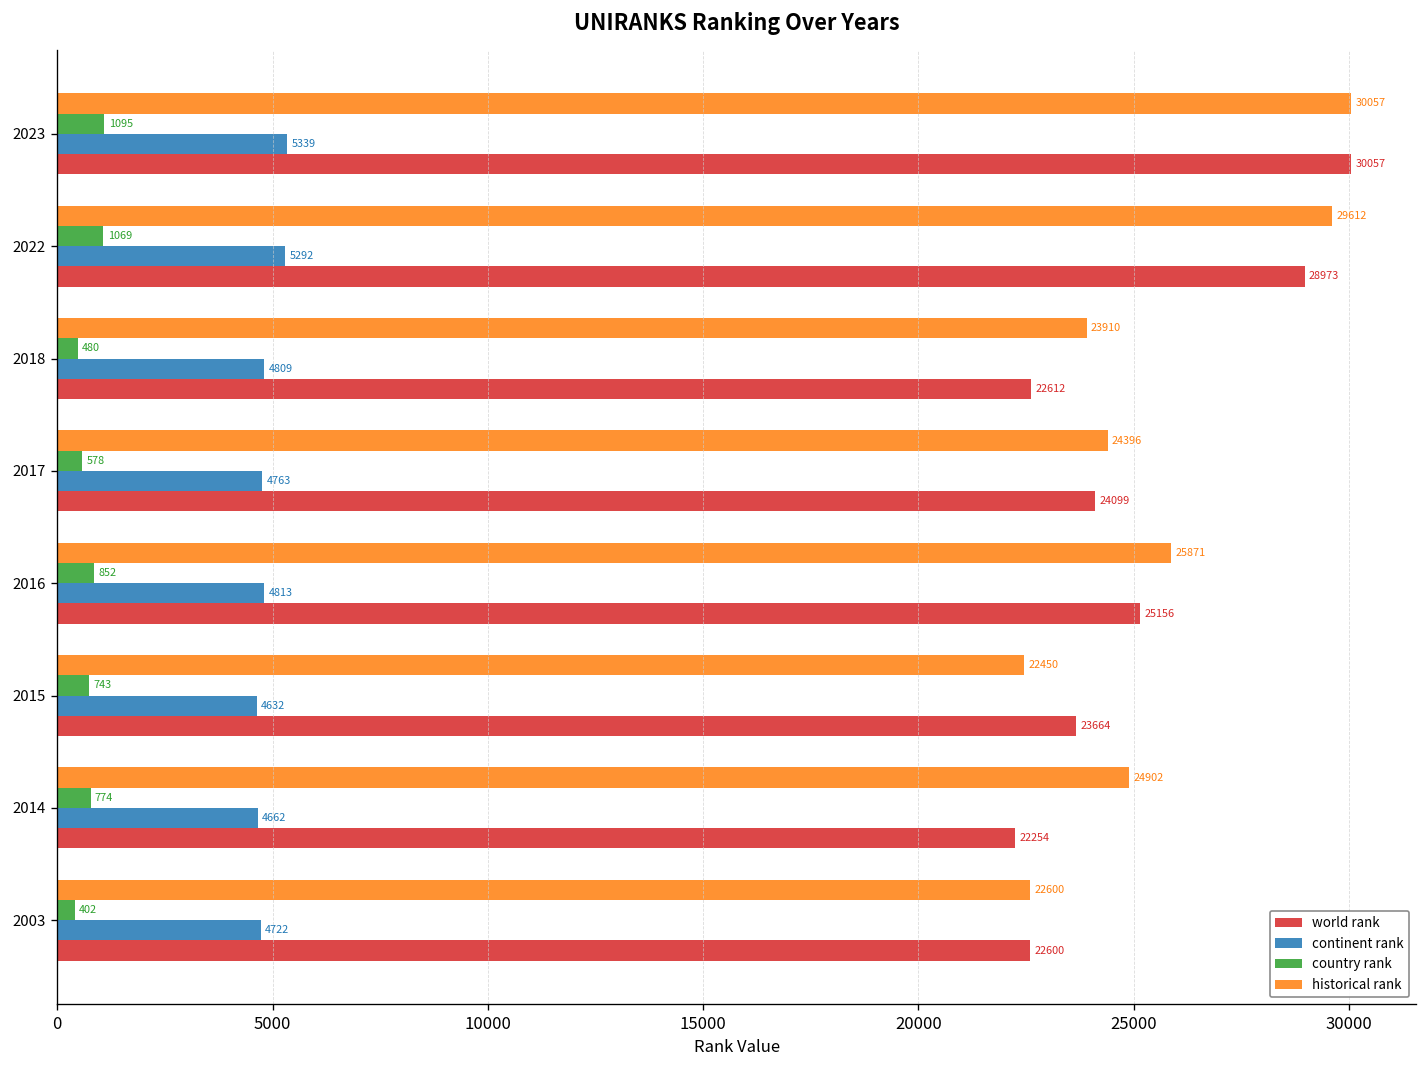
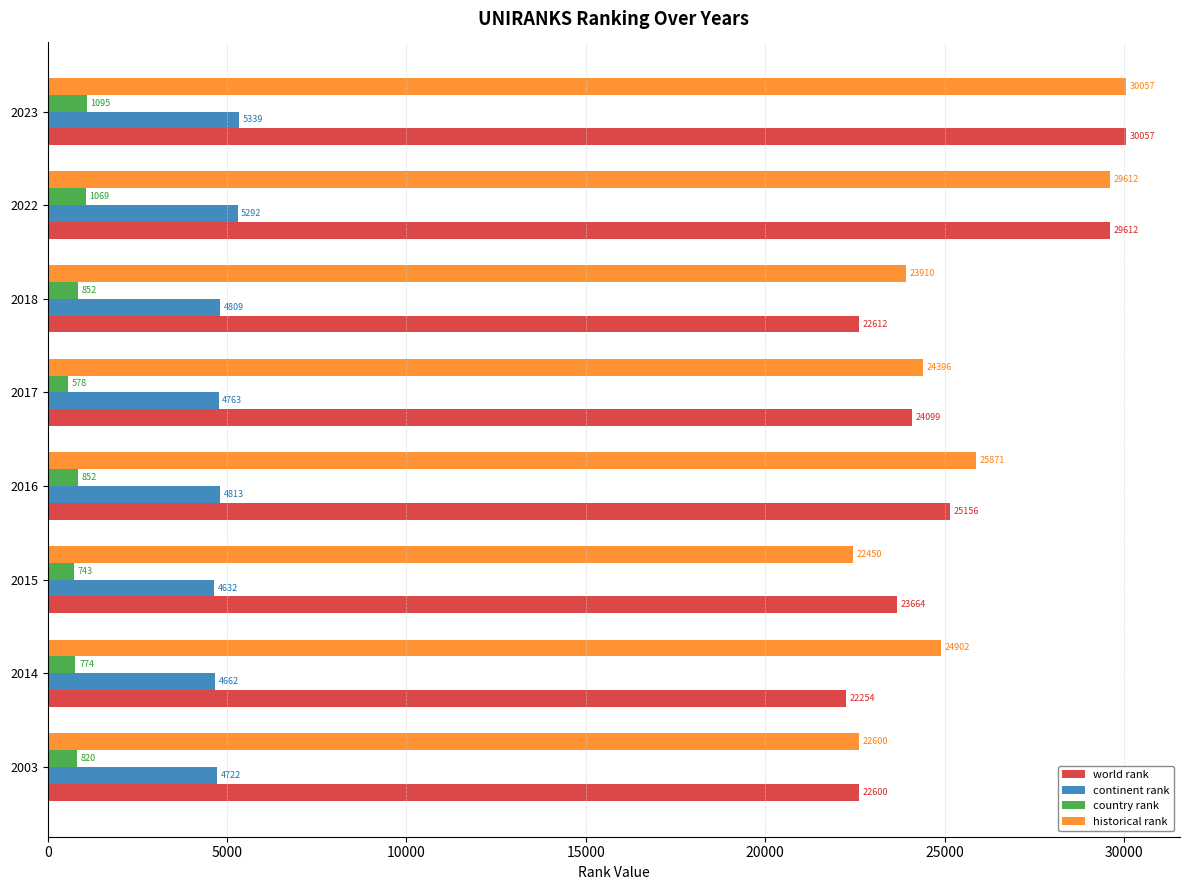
world rank, 2022: 28973 -> 29612
country rank, 2018: 480 -> 852
country rank, 2003: 402 -> 820
